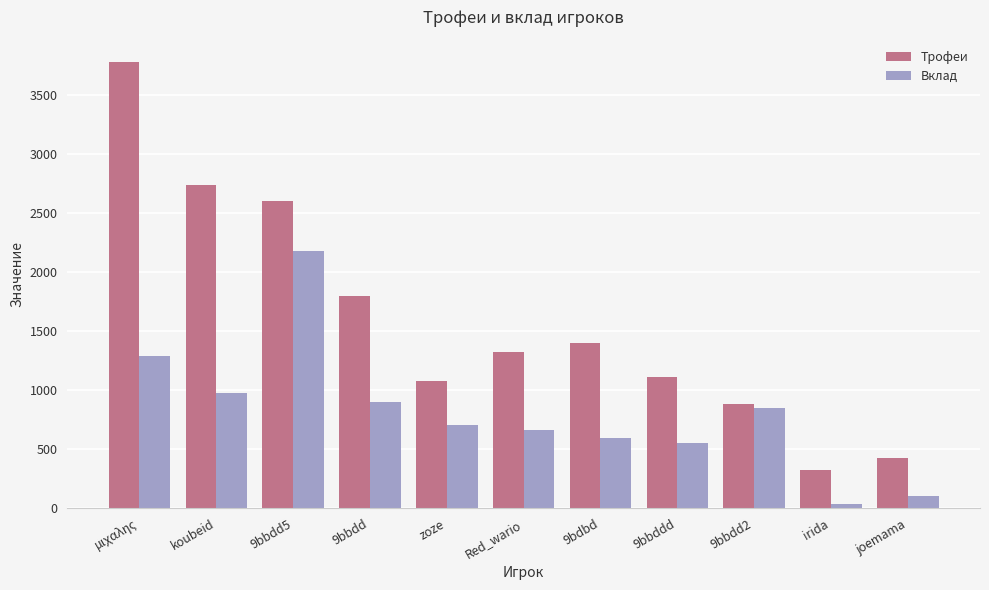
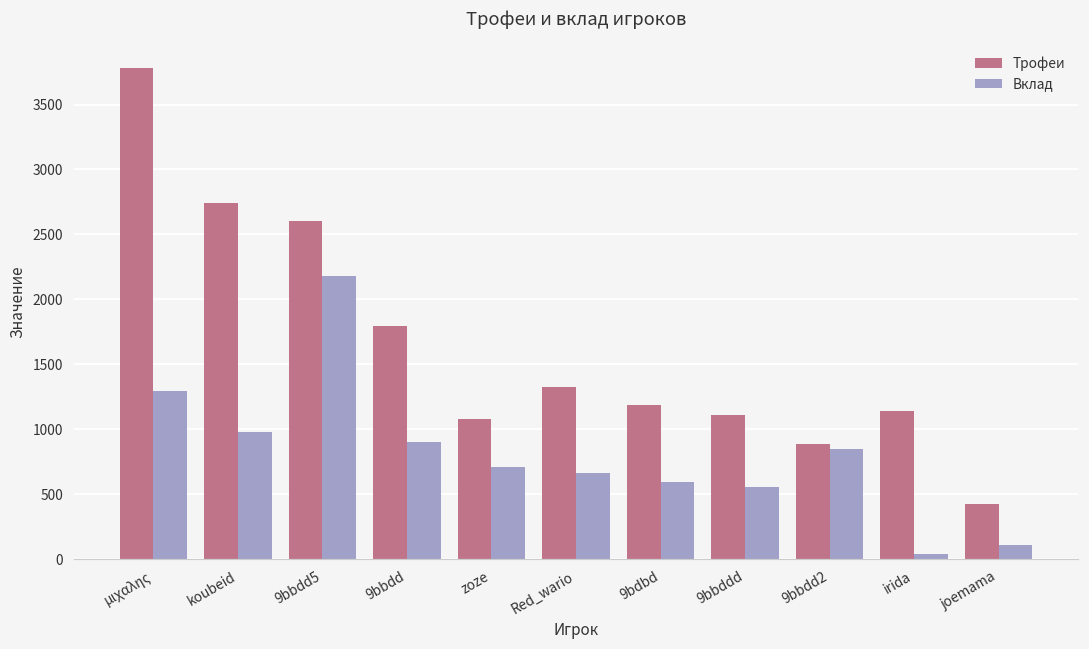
Трофеи, 9bdbd: 1400 -> 1190
Трофеи, irida: 330 -> 1140
